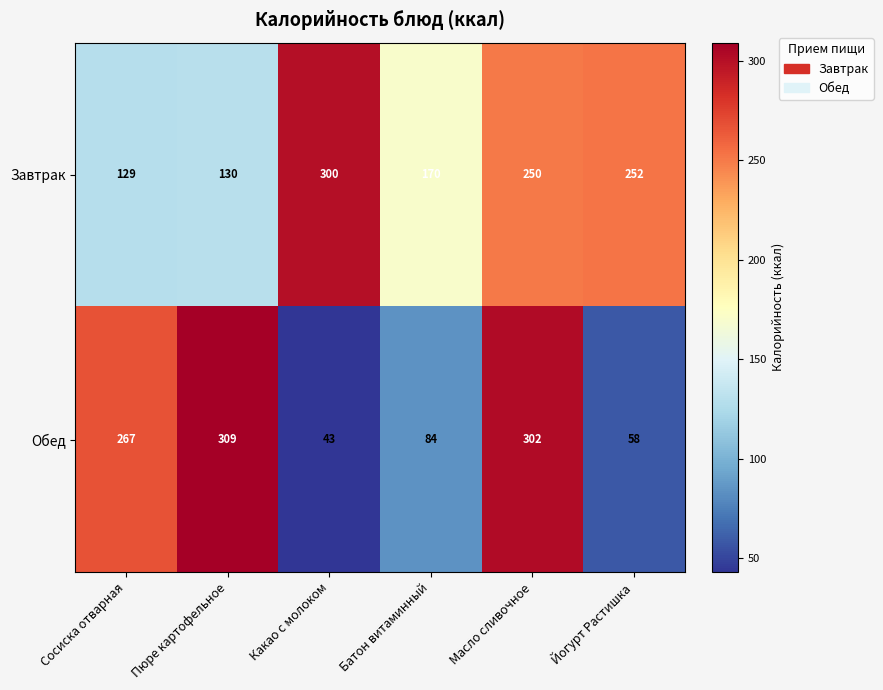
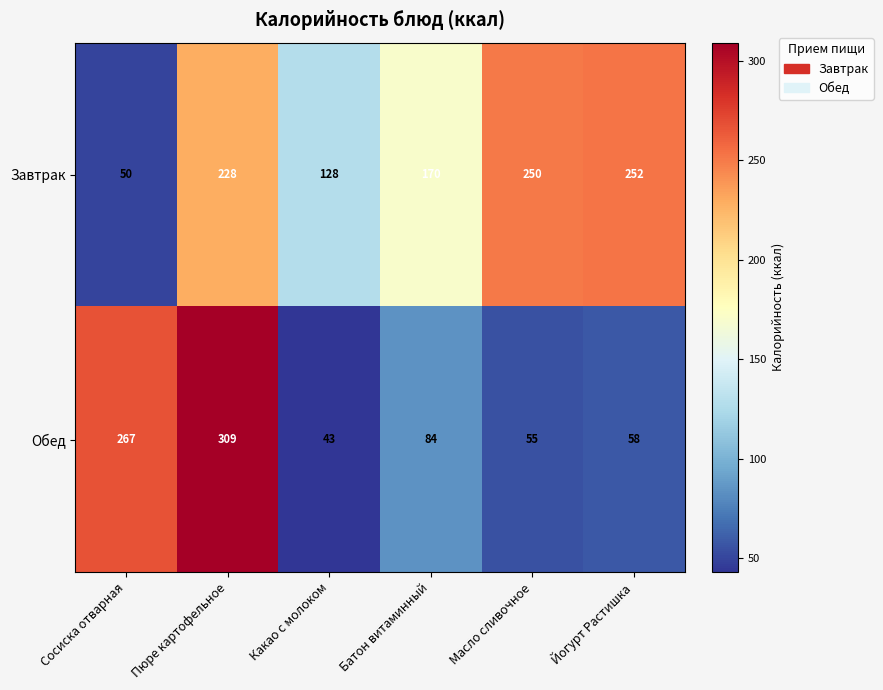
Завтрак, Сосиска отварная: 129 -> 50
Завтрак, Пюре картофельное: 130 -> 228
Завтрак, Какао с молоком: 300 -> 128
Обед, Масло сливочное: 302 -> 55
